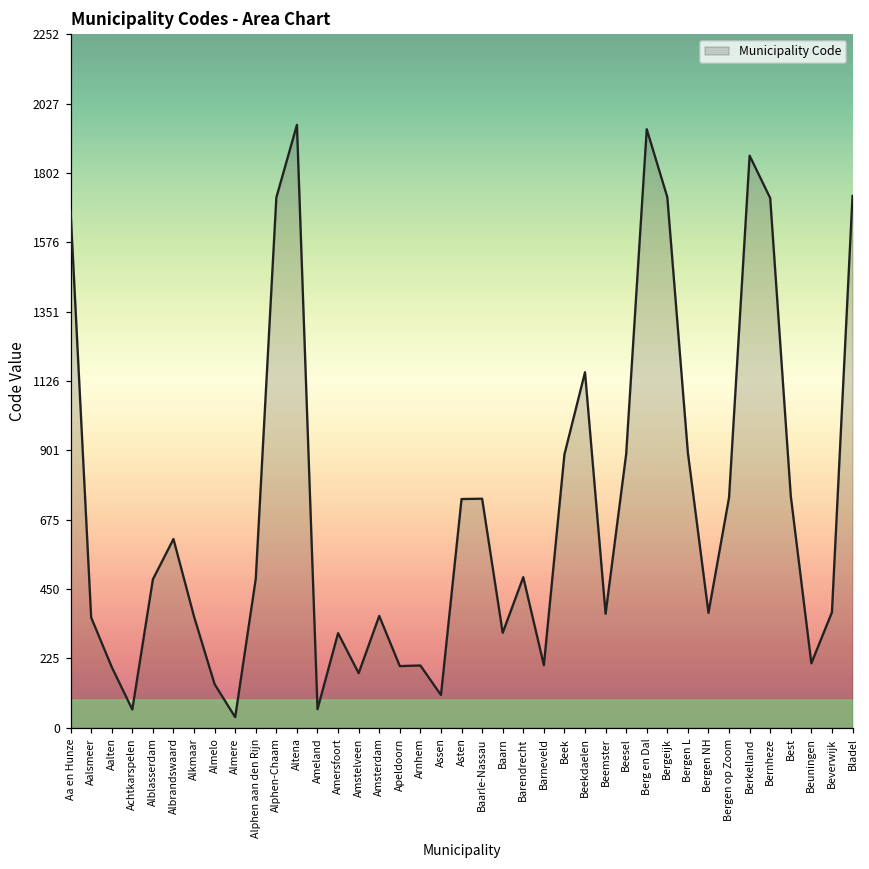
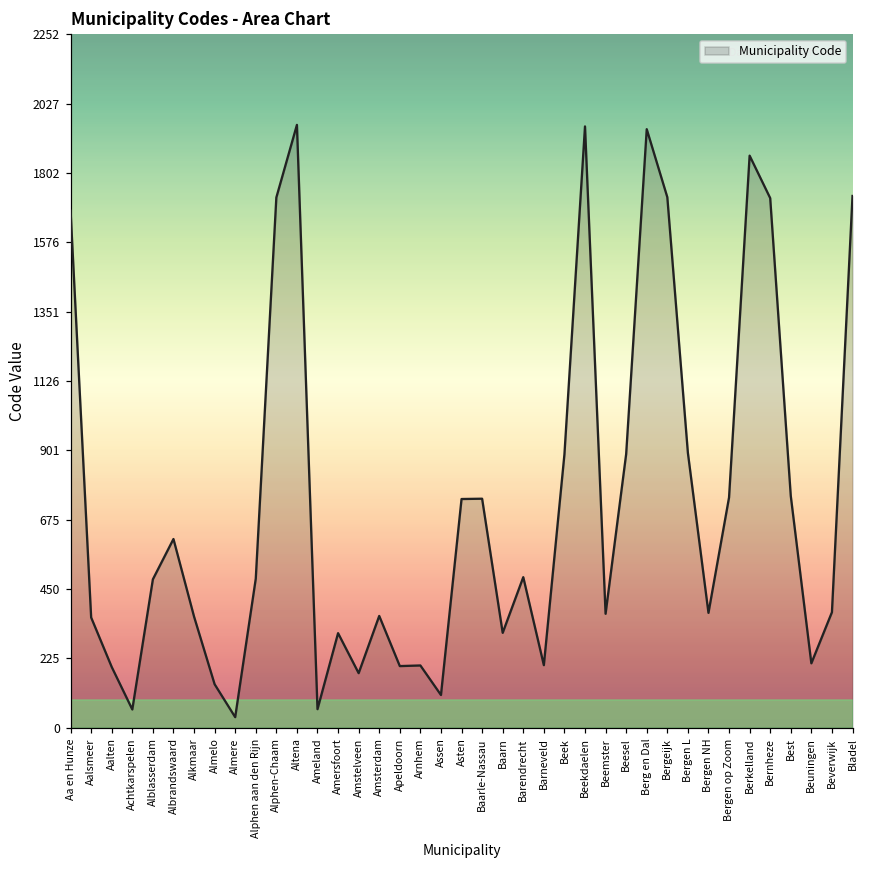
Beekdaelen: 1160 -> 1950
